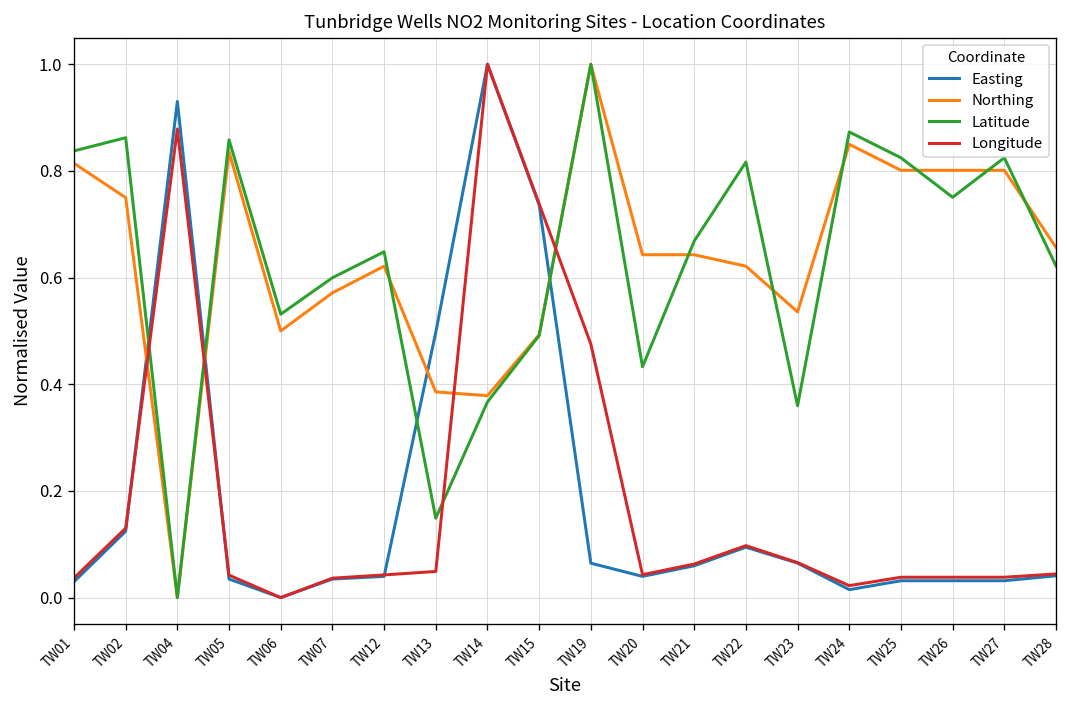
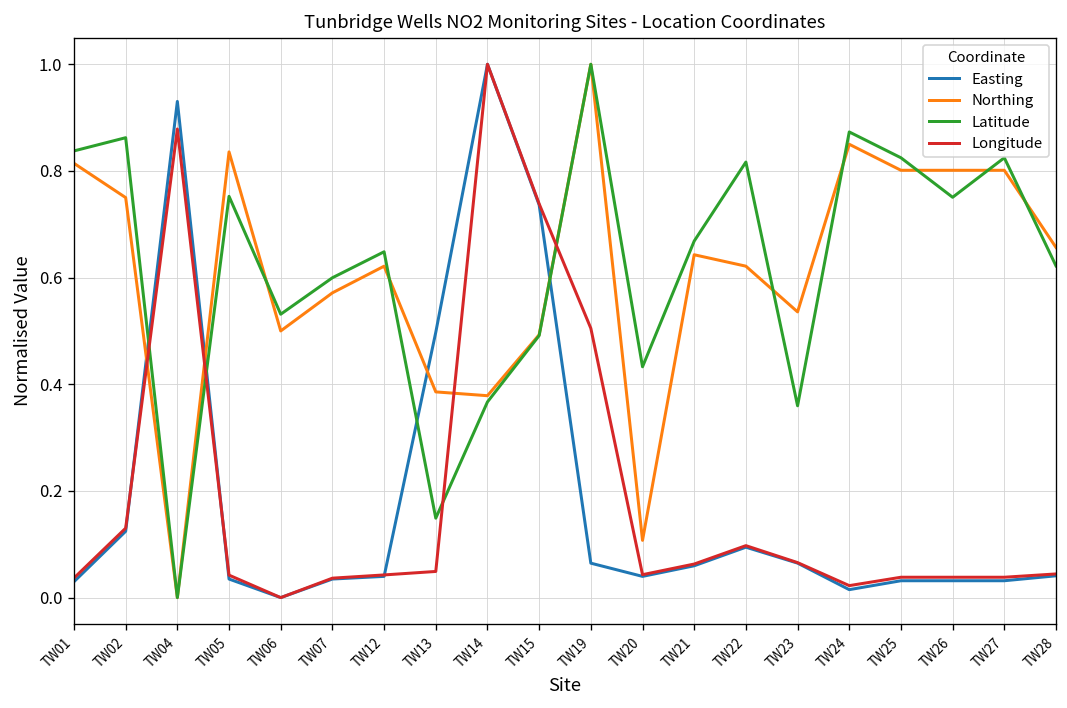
Latitude, TW05: 0.86 -> 0.75
Longitude, TW19: 0.48 -> 0.50
Northing, TW20: 0.64 -> 0.11
